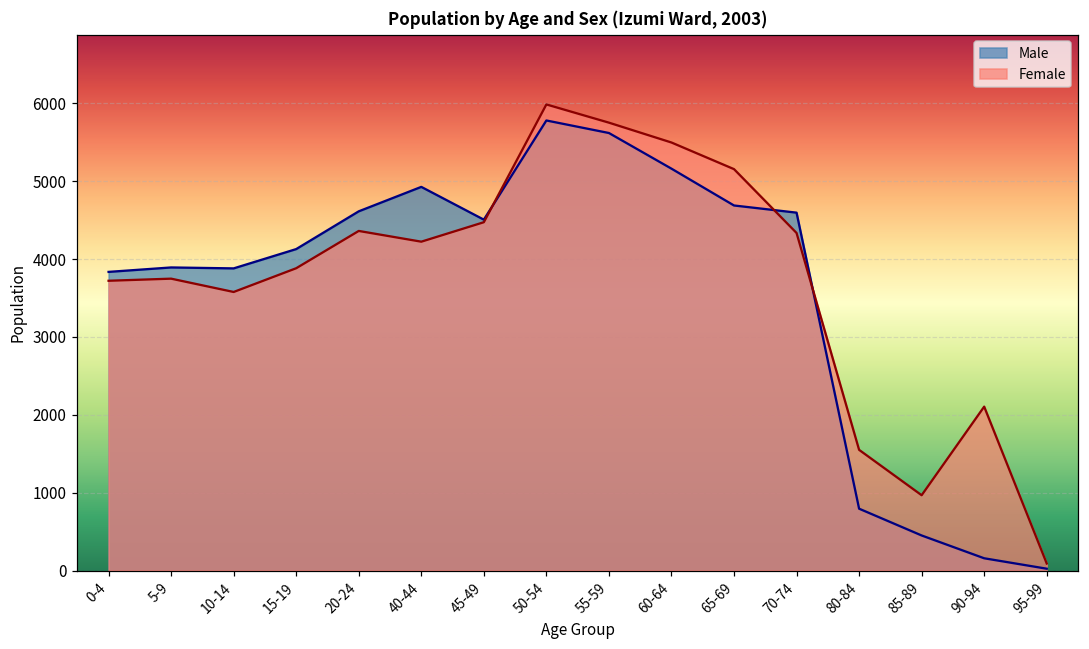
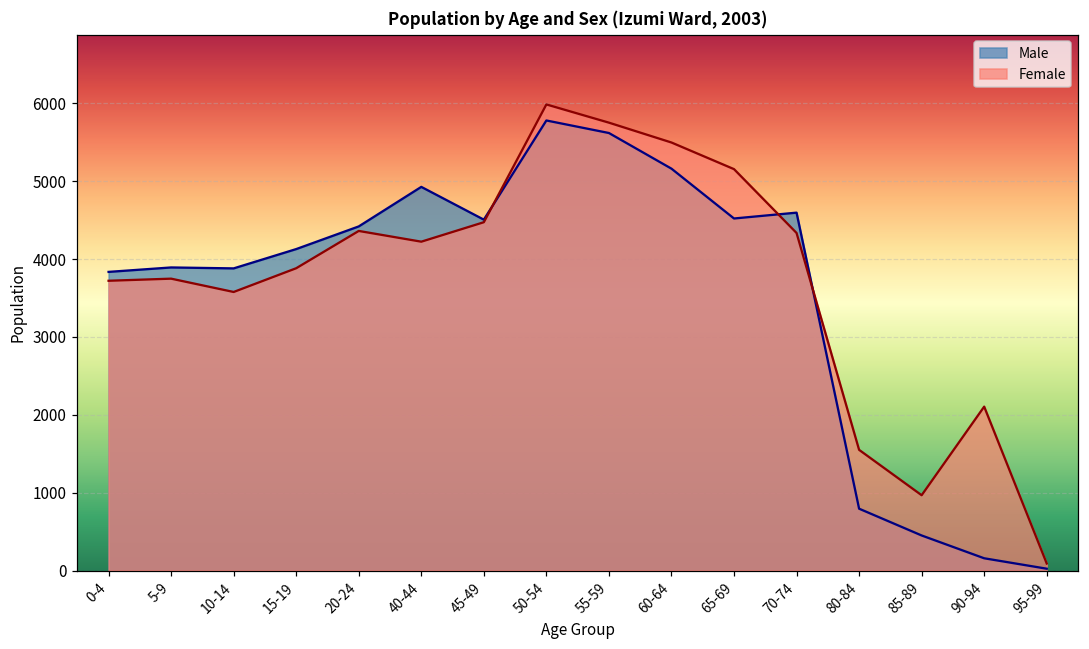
Male, 20-24: 4600 -> 4400
Male, 65-69: 4700 -> 4500
